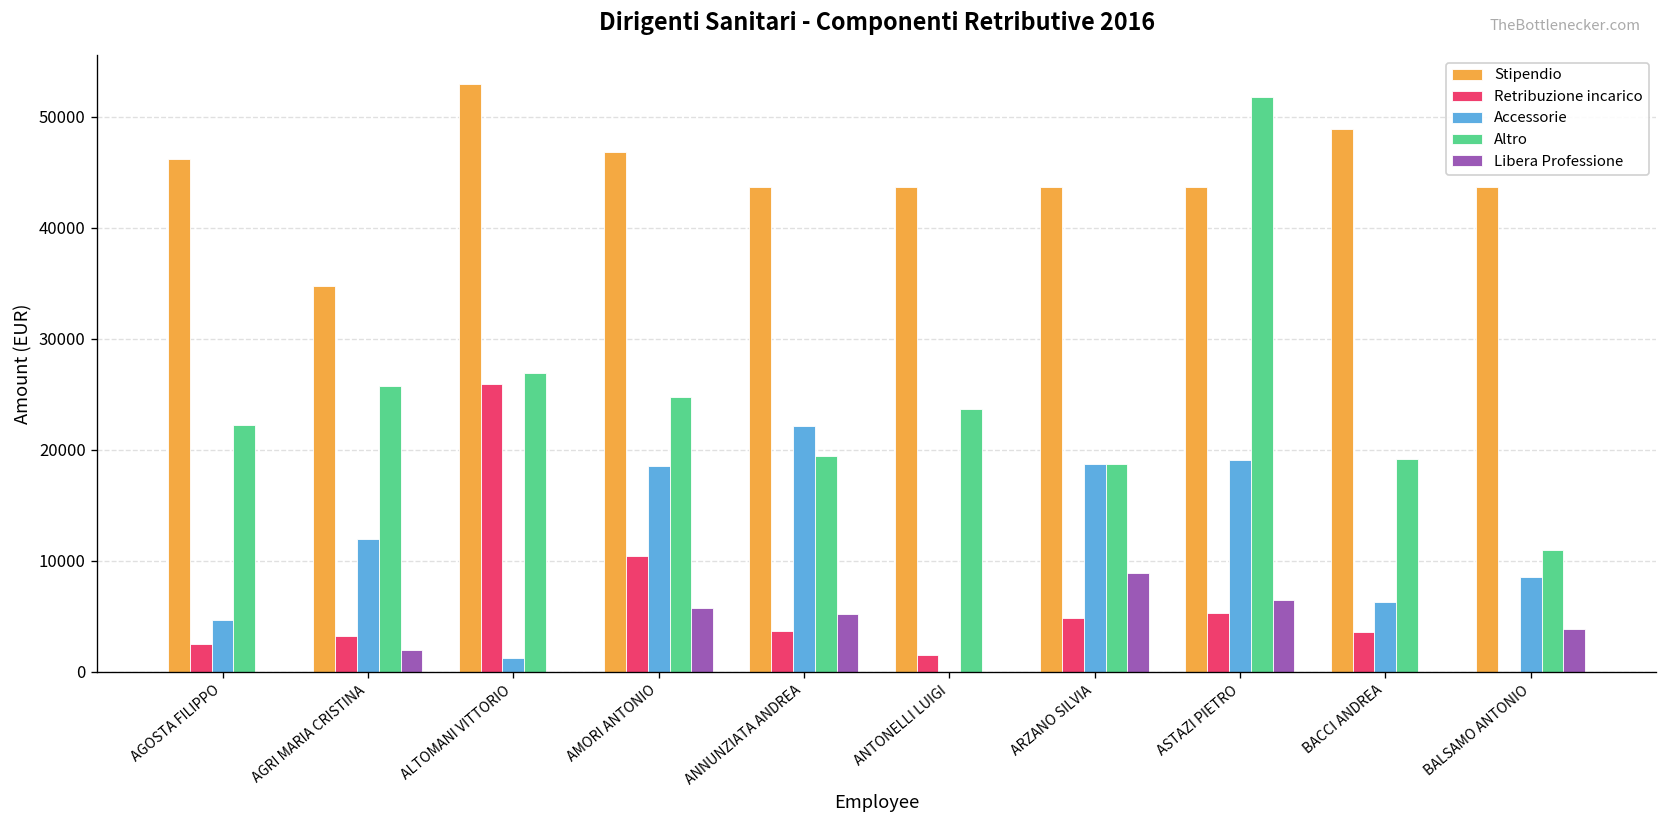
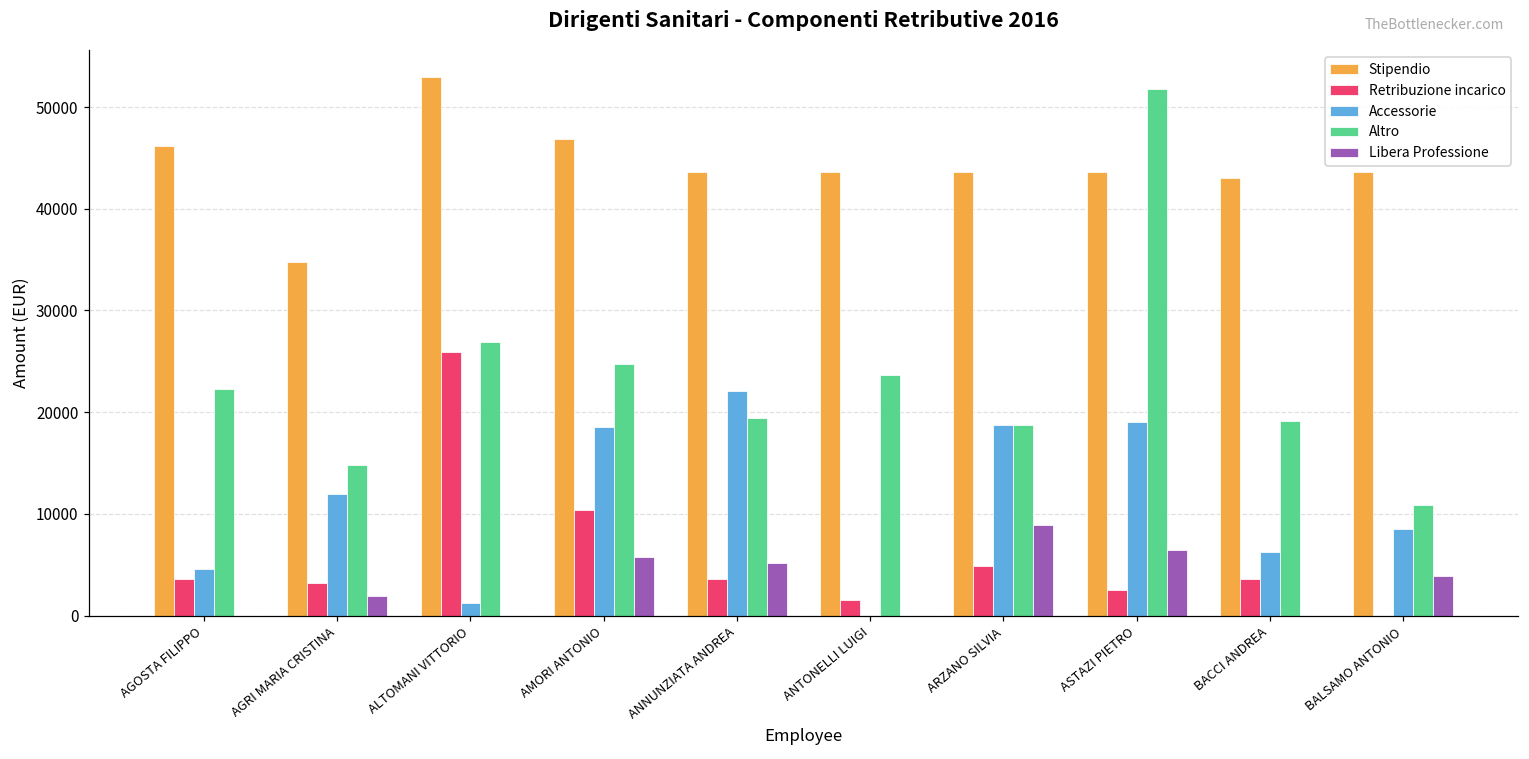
Retribuzione incarico, AGOSTA FILIPPO: 3000 -> 4000
Altro, AGRI MARIA CRISTINA: 26000 -> 15000
Retribuzione incarico, ASTAZI PIETRO: 5000 -> 2000
Stipendio, BACCI ANDREA: 49000 -> 43000
